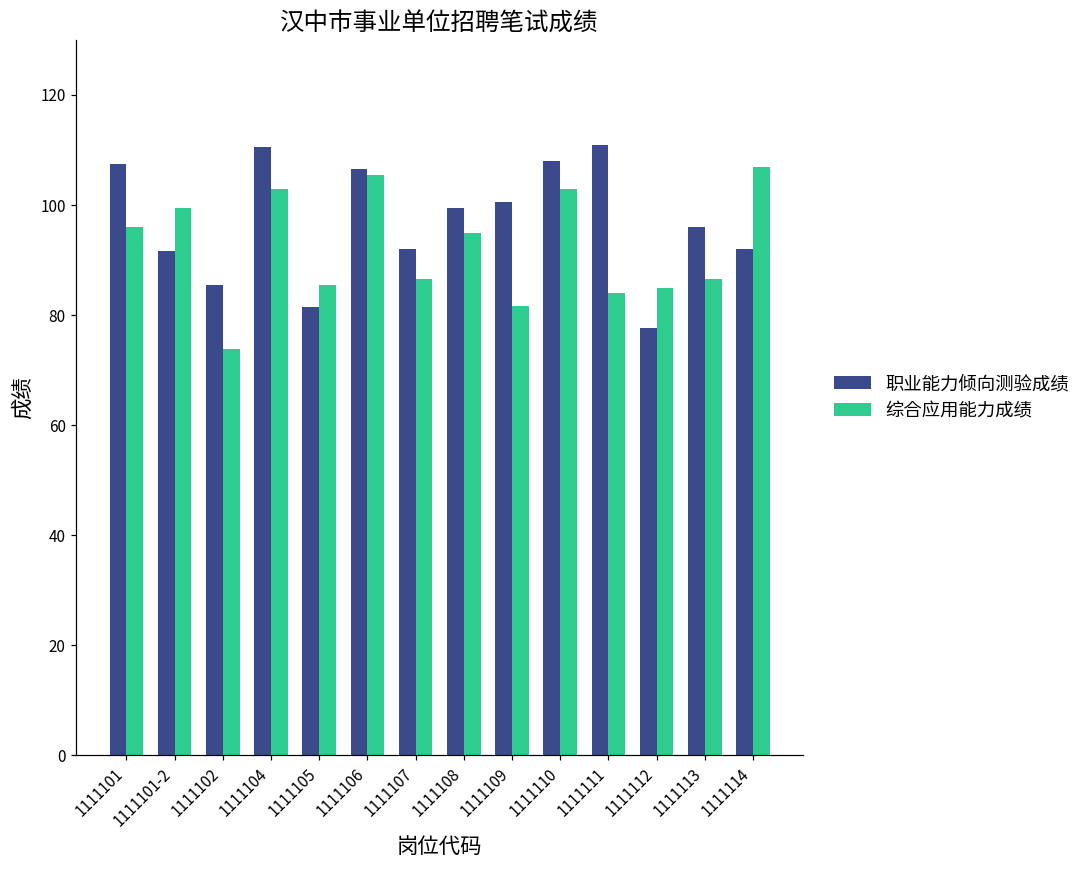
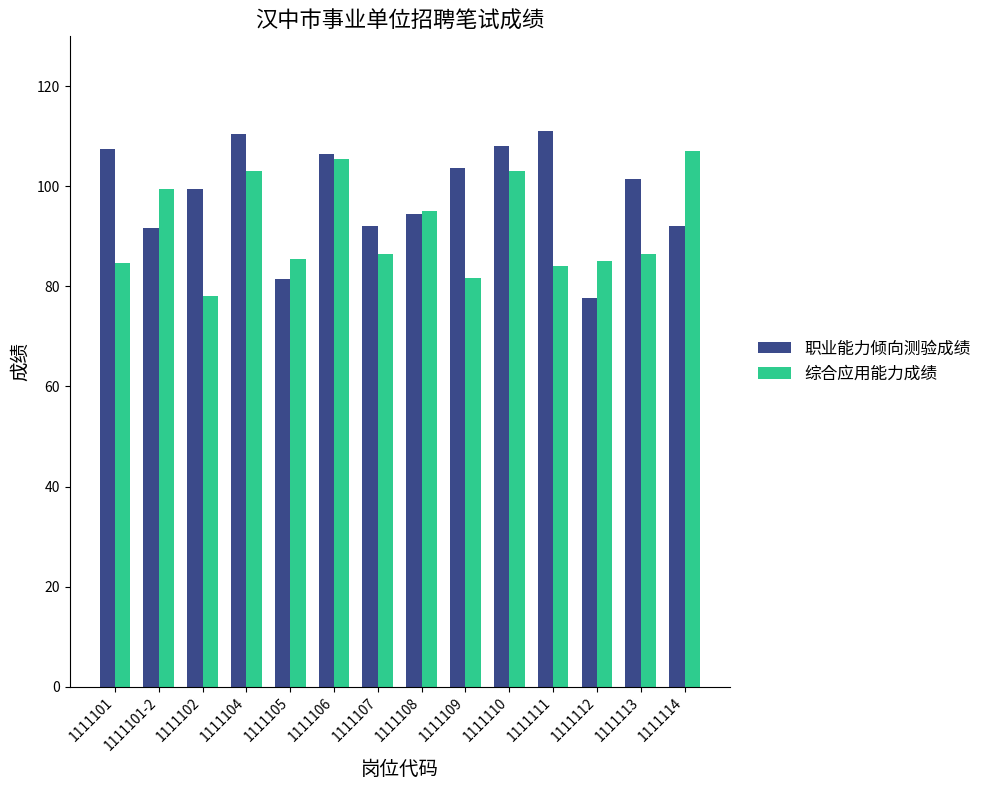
综合应用能力成绩, 1111101: 96 -> 85
职业能力倾向测验成绩, 1111102: 86 -> 100
综合应用能力成绩, 1111102: 74 -> 78
职业能力倾向测验成绩, 1111108: 100 -> 95
职业能力倾向测验成绩, 1111109: 101 -> 104
职业能力倾向测验成绩, 1111113: 96 -> 101
